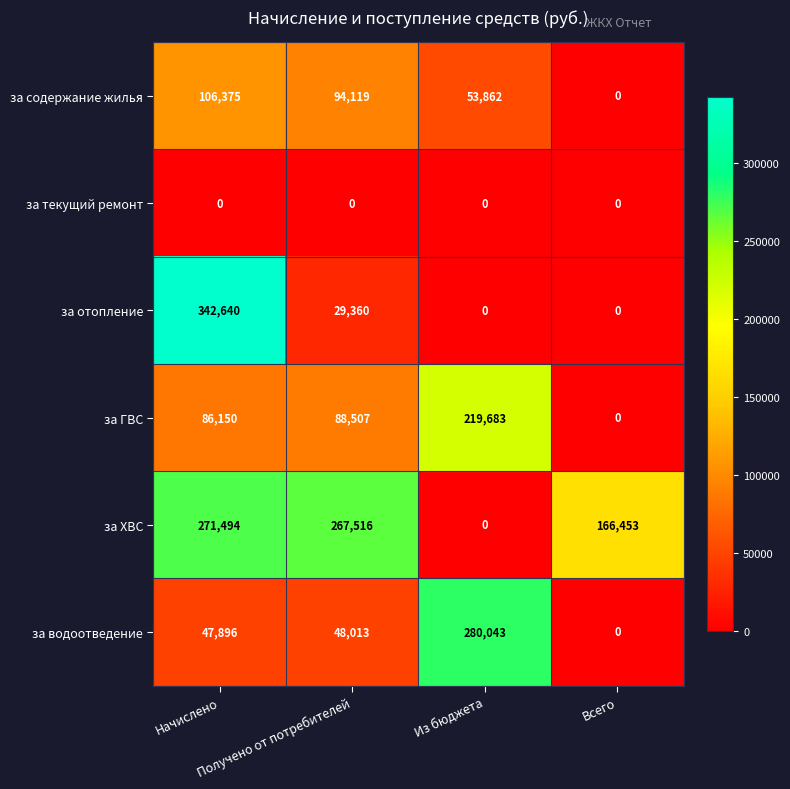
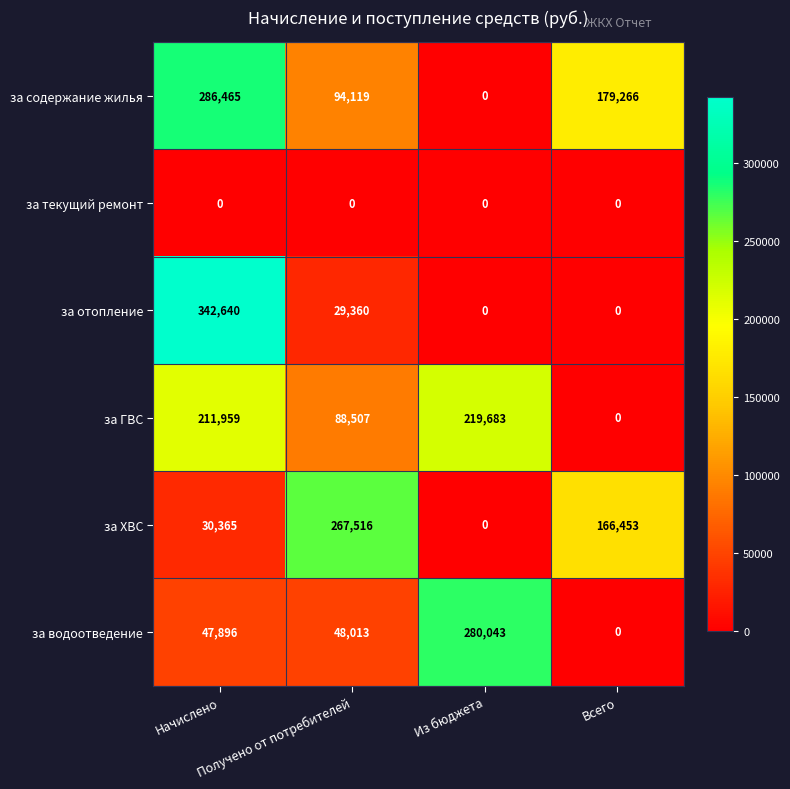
за содержание жилья, Начислено: 106,375 -> 286,465
за содержание жилья, Из бюджета: 53,862 -> 0
за содержание жилья, Всего: 0 -> 179,266
за ГВС, Начислено: 86,150 -> 211,959
за ХВС, Начислено: 271,494 -> 30,365
